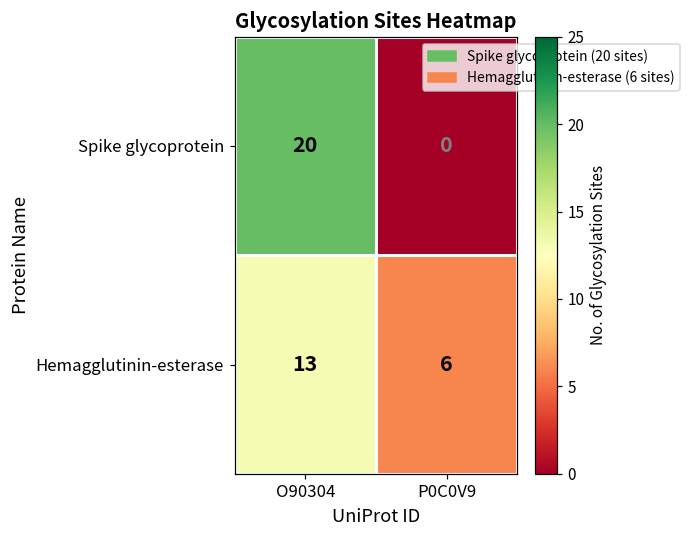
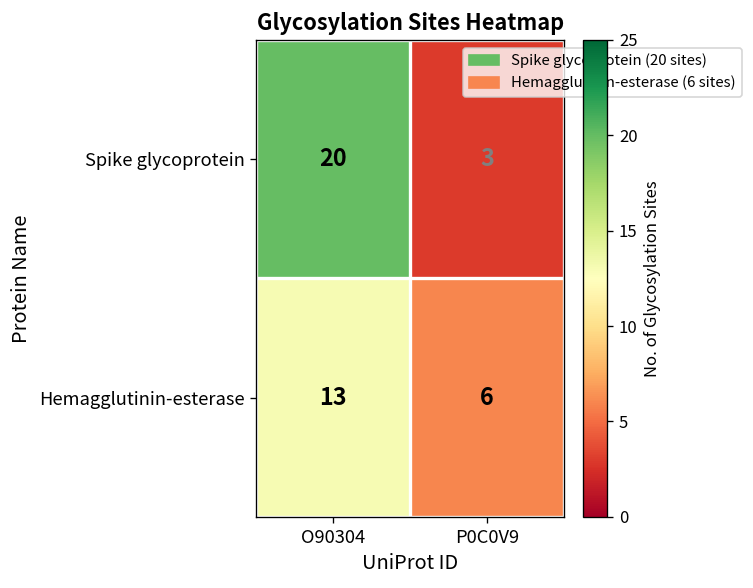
Spike glycoprotein, P0C0V9: 0 -> 3
